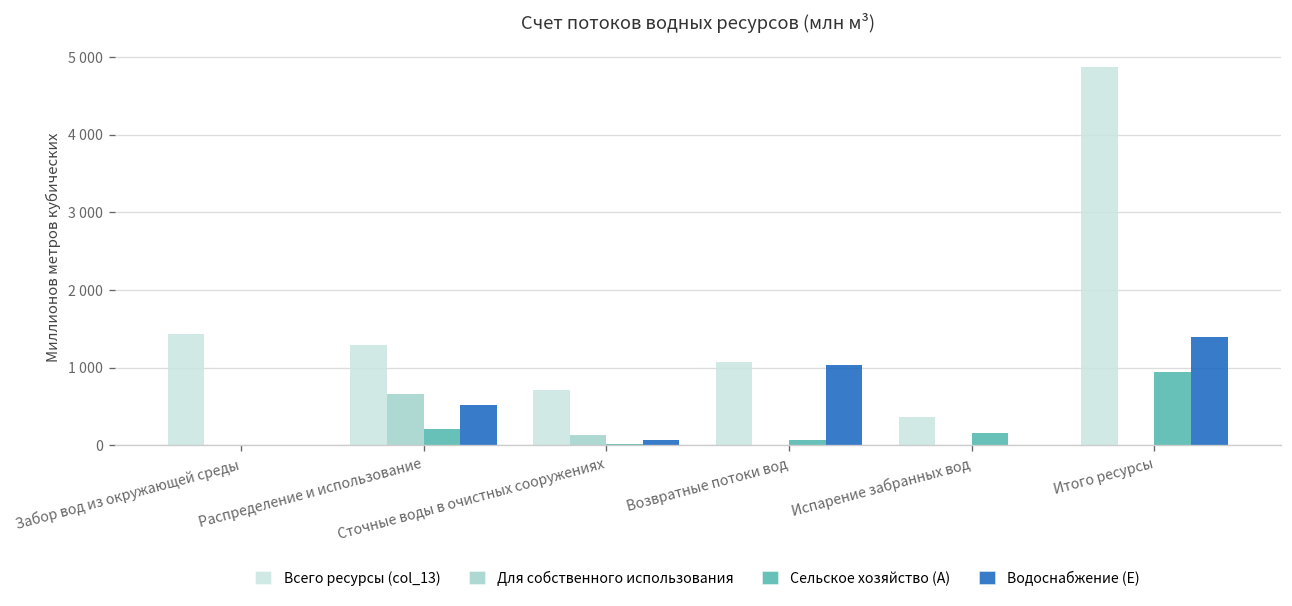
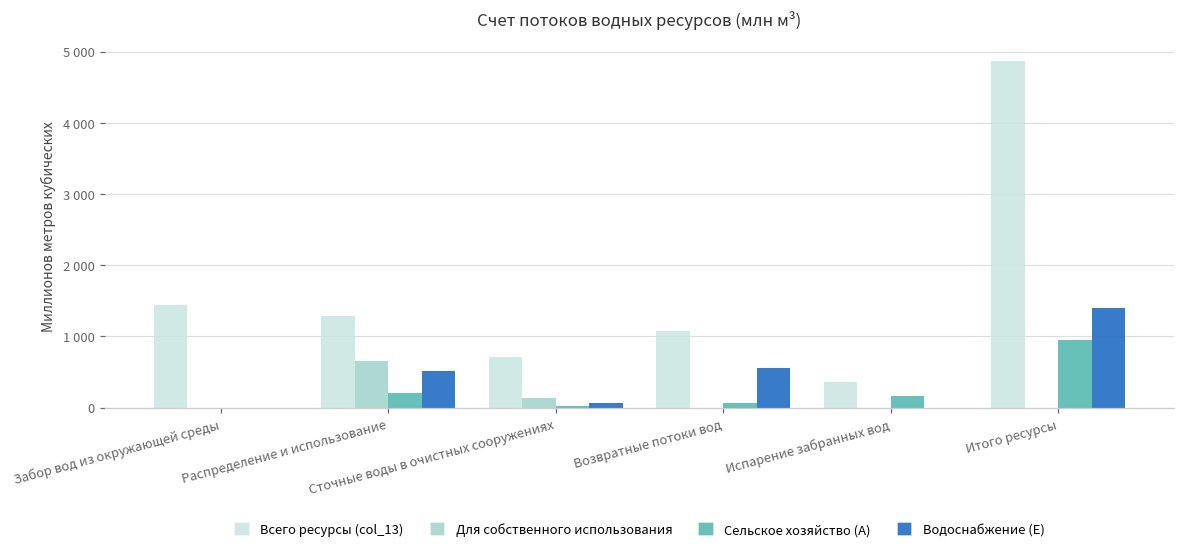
Водоснабжение (E), Возвратные потоки вод: 1000 -> 600
